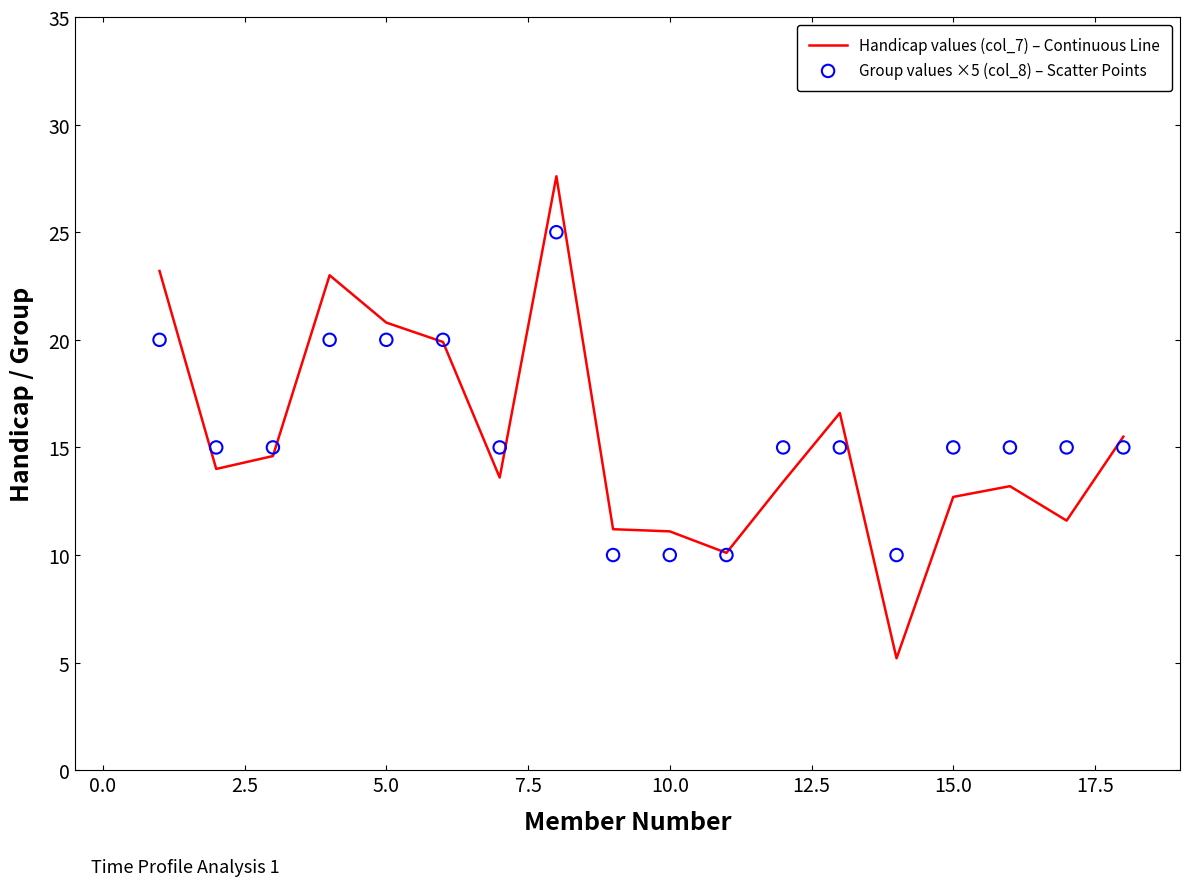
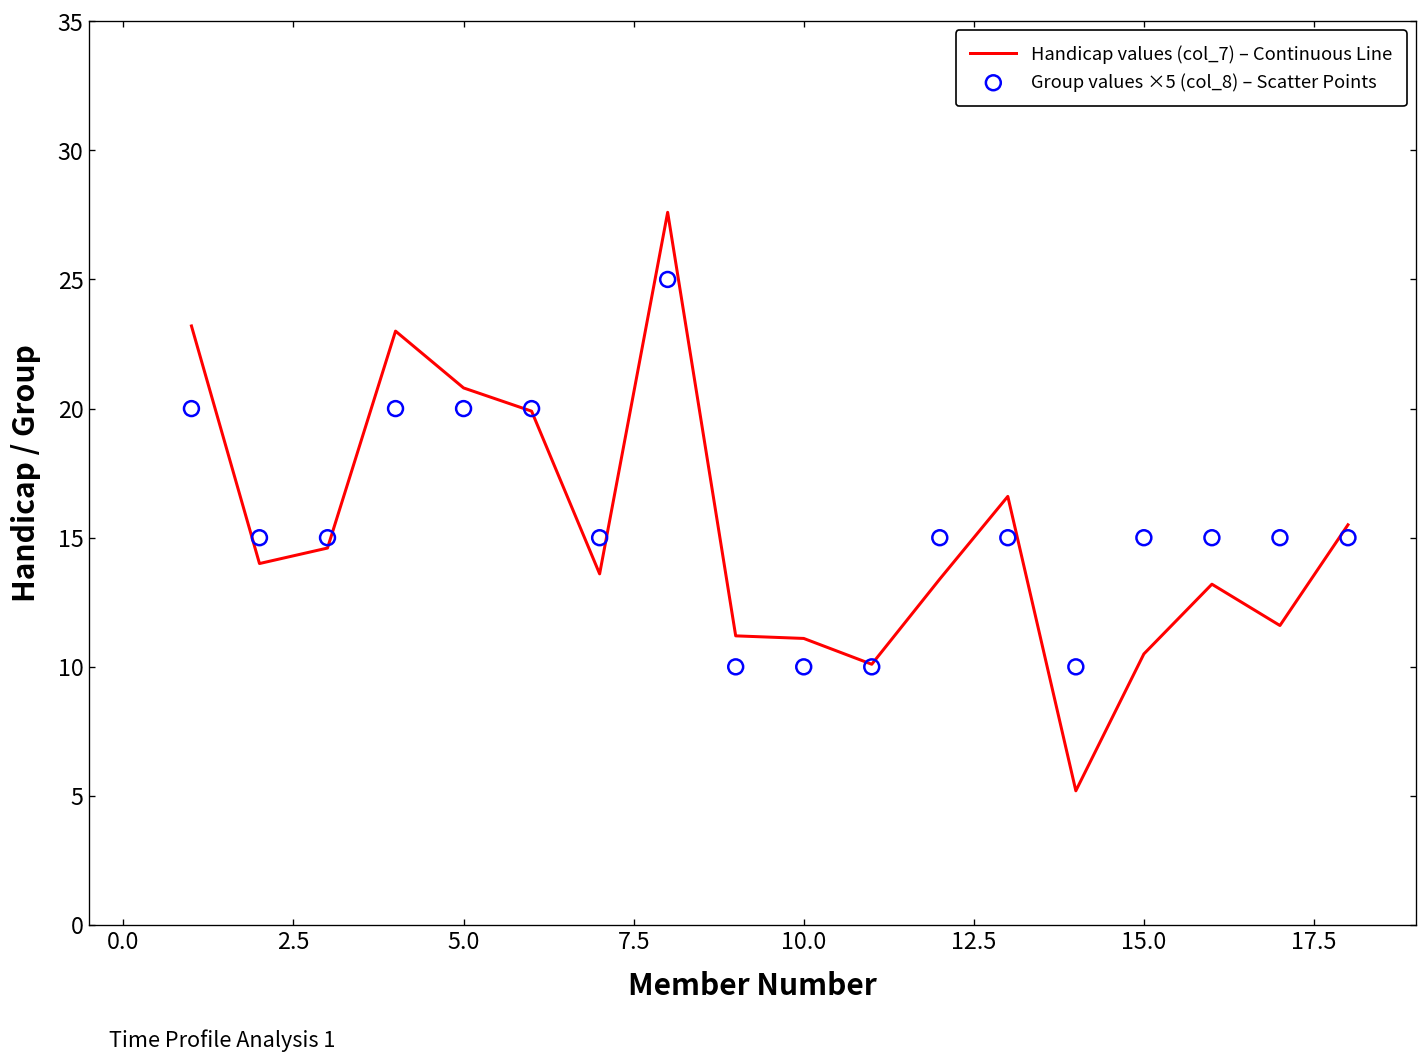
Handicap values (col_7) – Continuous Line, 15.0: 12.7 -> 10.5
